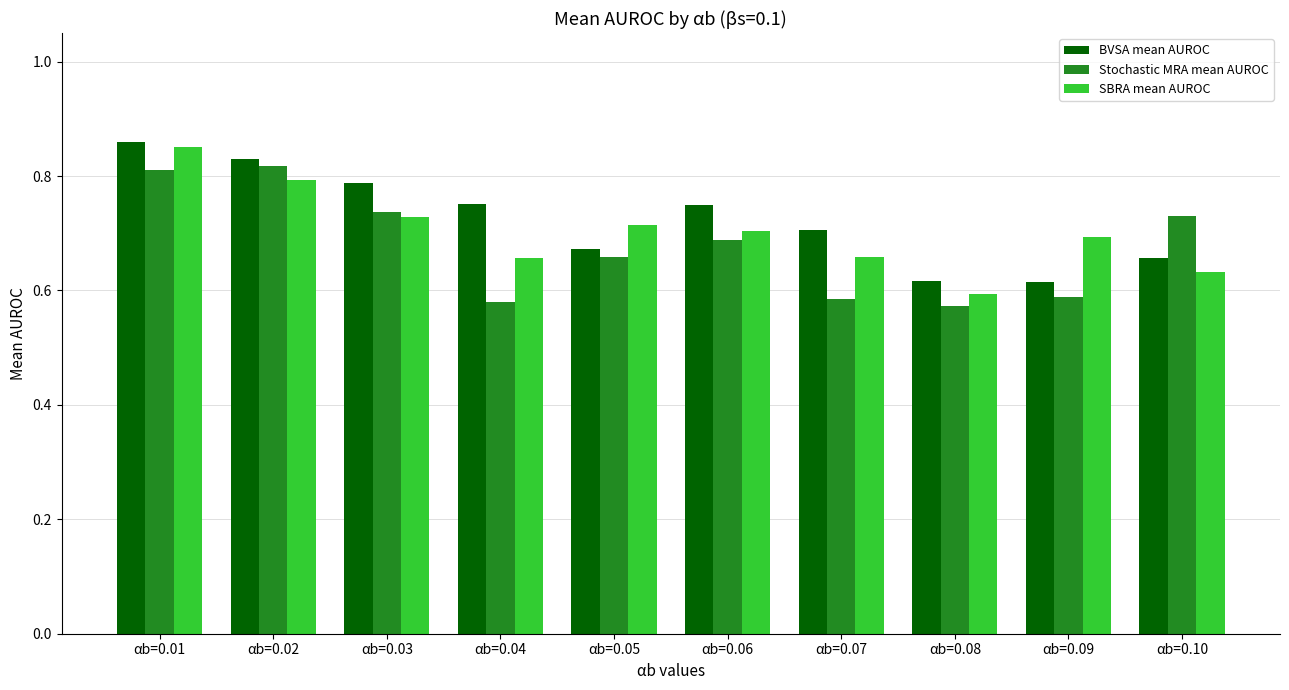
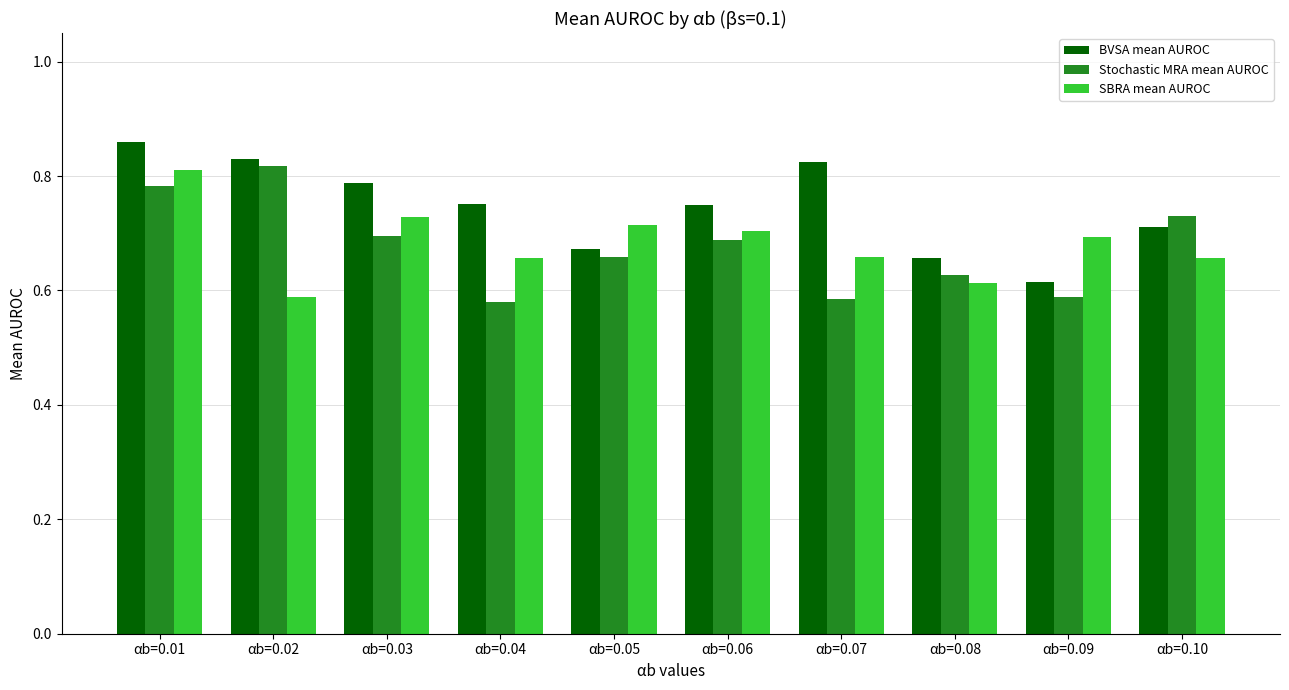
Stochastic MRA mean AUROC, αb=0.01: 0.81 -> 0.78
SBRA mean AUROC, αb=0.01: 0.85 -> 0.81
SBRA mean AUROC, αb=0.02: 0.79 -> 0.59
Stochastic MRA mean AUROC, αb=0.03: 0.74 -> 0.70
BVSA mean AUROC, αb=0.07: 0.71 -> 0.82
BVSA mean AUROC, αb=0.08: 0.62 -> 0.66
Stochastic MRA mean AUROC, αb=0.08: 0.57 -> 0.63
SBRA mean AUROC, αb=0.08: 0.59 -> 0.61
BVSA mean AUROC, αb=0.10: 0.66 -> 0.71
SBRA mean AUROC, αb=0.10: 0.63 -> 0.66
